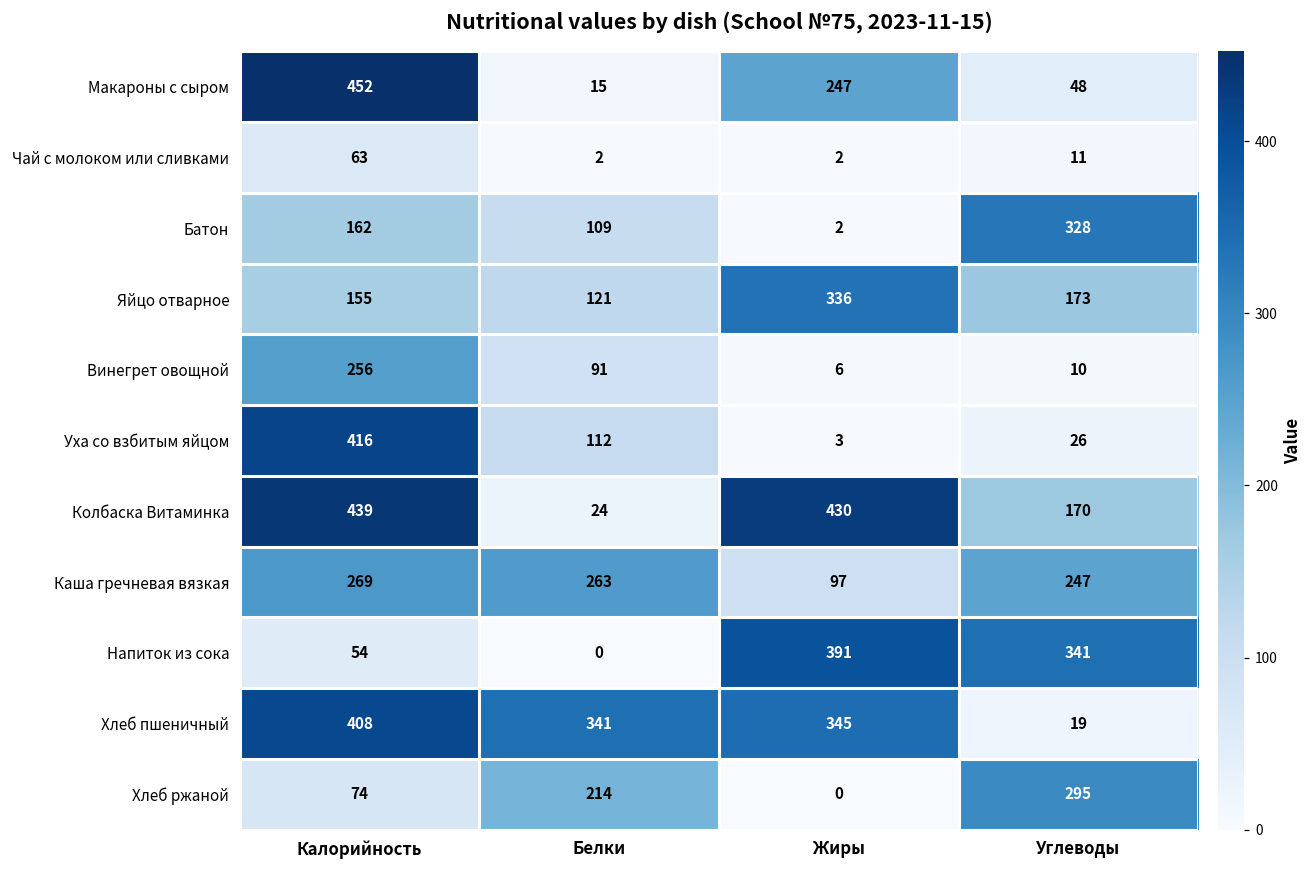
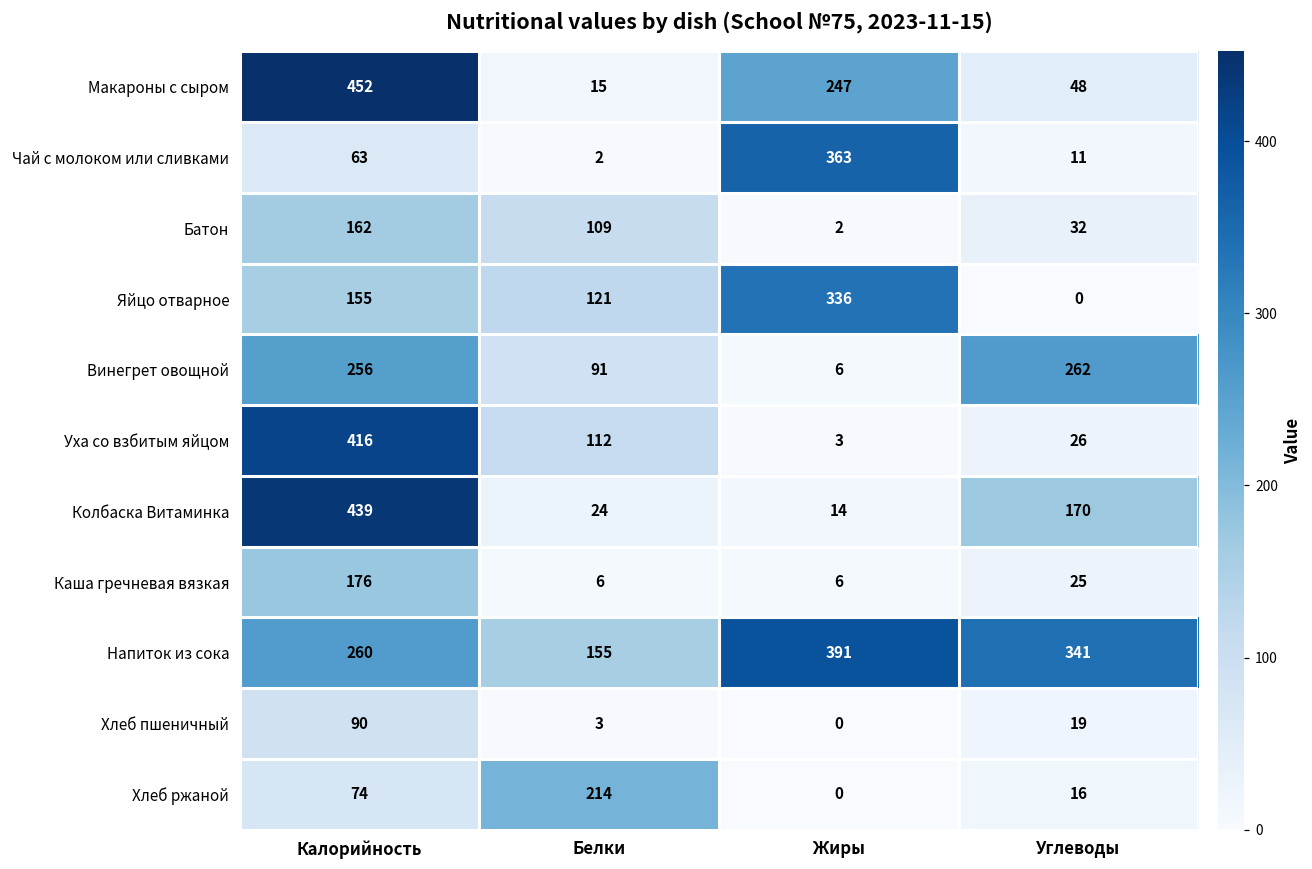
Чай с молоком или сливками, Жиры: 2 -> 363
Батон, Углеводы: 328 -> 32
Яйцо отварное, Углеводы: 173 -> 0
Винегрет овощной, Углеводы: 10 -> 262
Колбаска Витаминка, Жиры: 430 -> 14
Каша гречневая вязкая, Калорийность: 269 -> 176
Каша гречневая вязкая, Белки: 263 -> 6
Каша гречневая вязкая, Жиры: 97 -> 6
Каша гречневая вязкая, Углеводы: 247 -> 25
Напиток из сока, Калорийность: 54 -> 260
Напиток из сока, Белки: 0 -> 155
Хлеб пшеничный, Калорийность: 408 -> 90
Хлеб пшеничный, Белки: 341 -> 3
Хлеб пшеничный, Жиры: 345 -> 0
Хлеб ржаной, Углеводы: 295 -> 16
